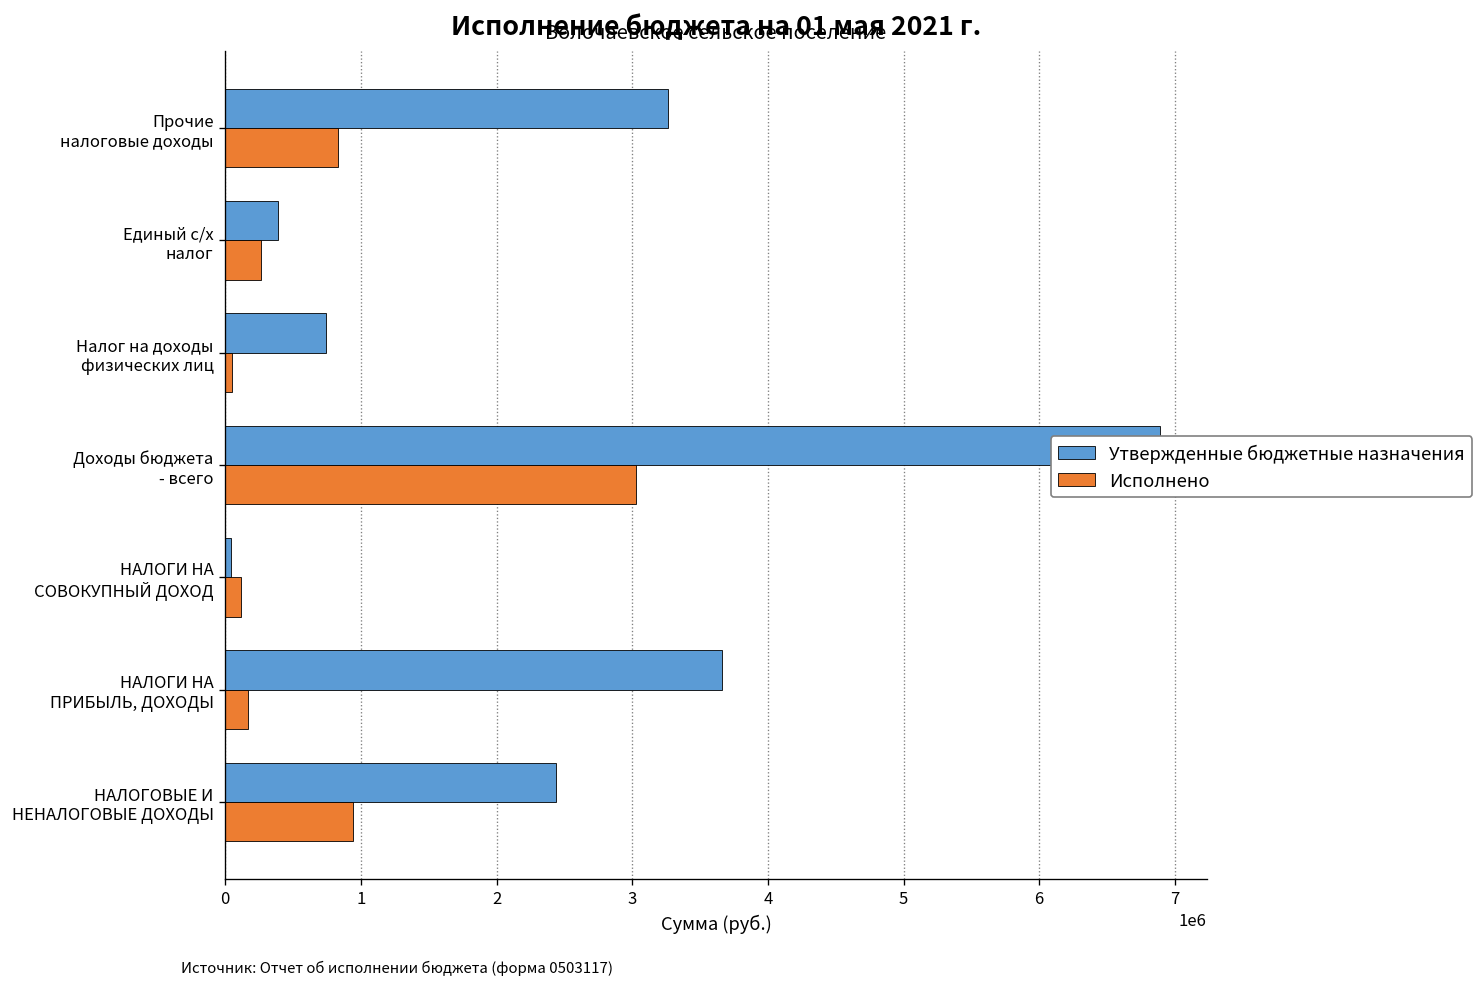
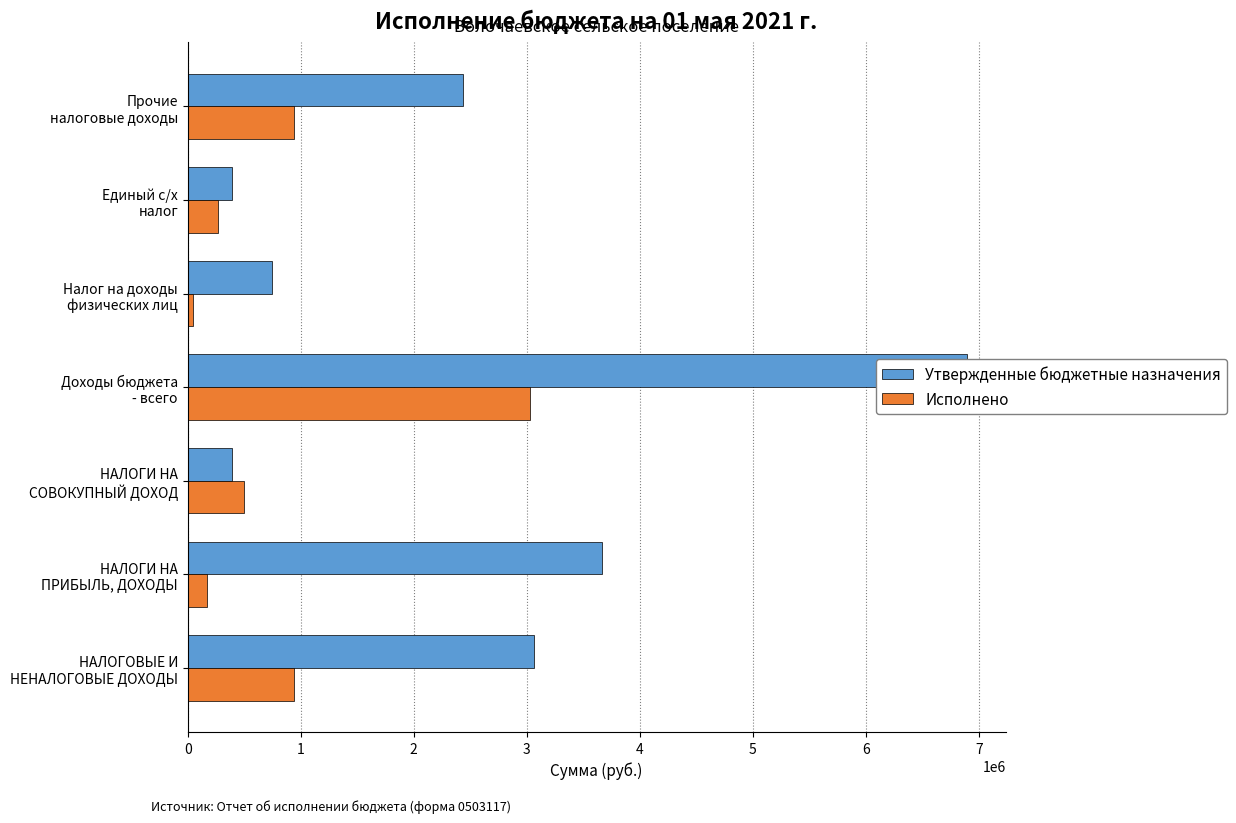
Утвержденные бюджетные назначения, Прочие налоговые доходы: 3270000 -> 2430000
Исполнено, Прочие налоговые доходы: 830000 -> 940000
Утвержденные бюджетные назначения, НАЛОГИ НА СОВОКУПНЫЙ ДОХОД: 40000 -> 390000
Исполнено, НАЛОГИ НА СОВОКУПНЫЙ ДОХОД: 120000 -> 500000
Утвержденные бюджетные назначения, НАЛОГОВЫЕ И НЕНАЛОГОВЫЕ ДОХОДЫ: 2430000 -> 3060000
